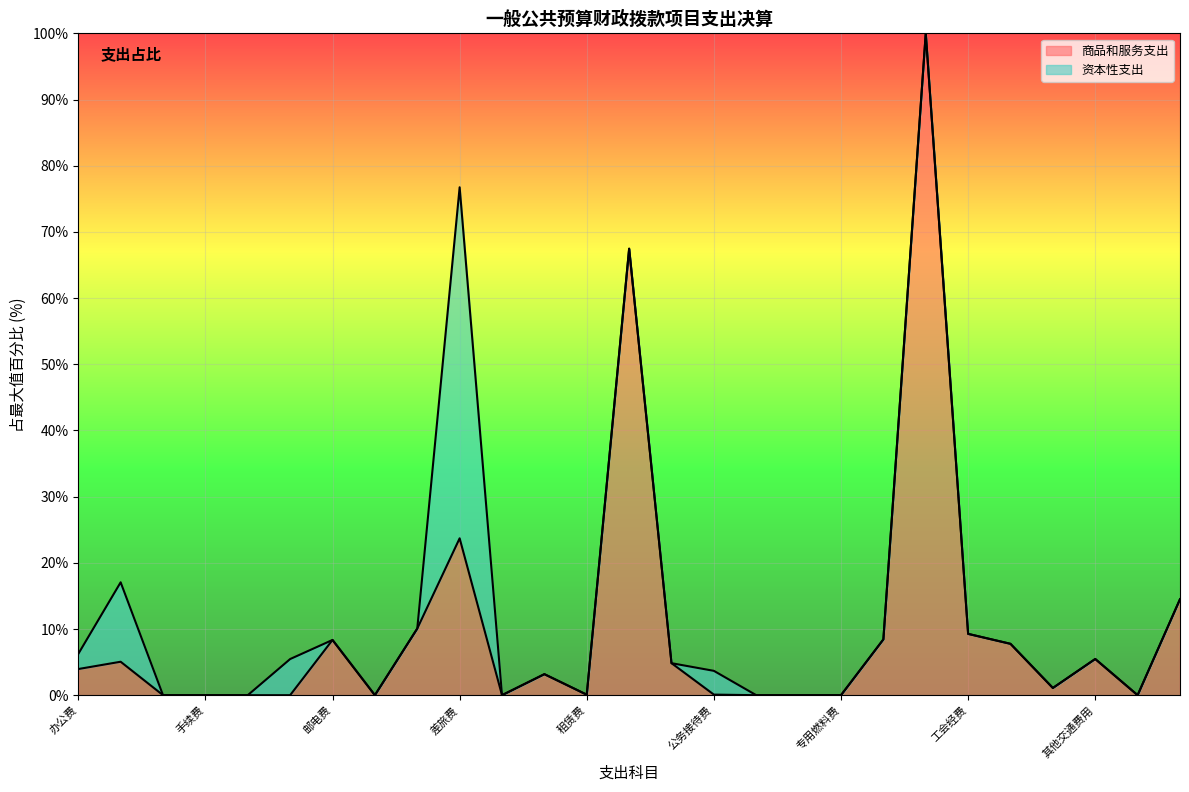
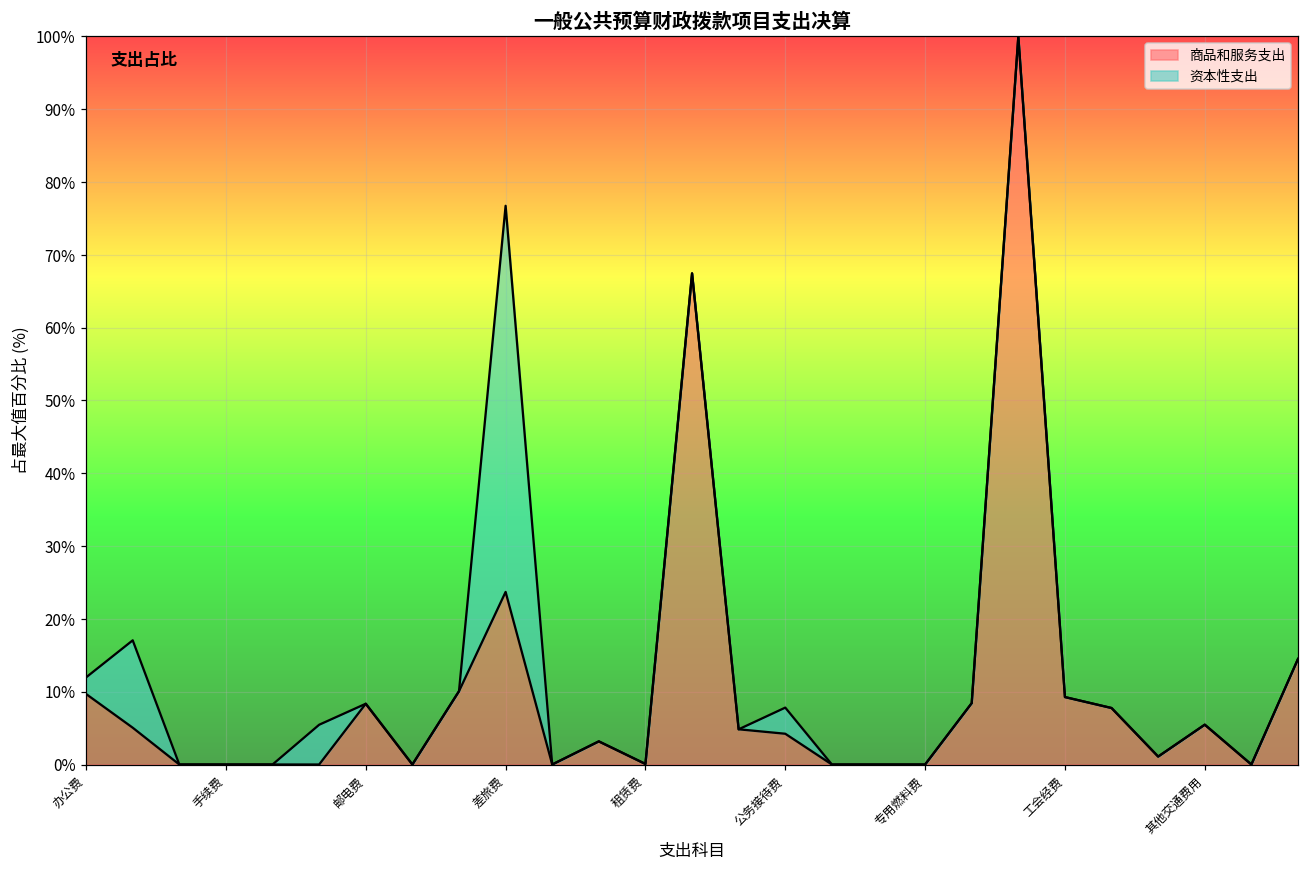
商品和服务支出, 办公费: 4% -> 10%
商品和服务支出, 公务接待费: 0% -> 4%
